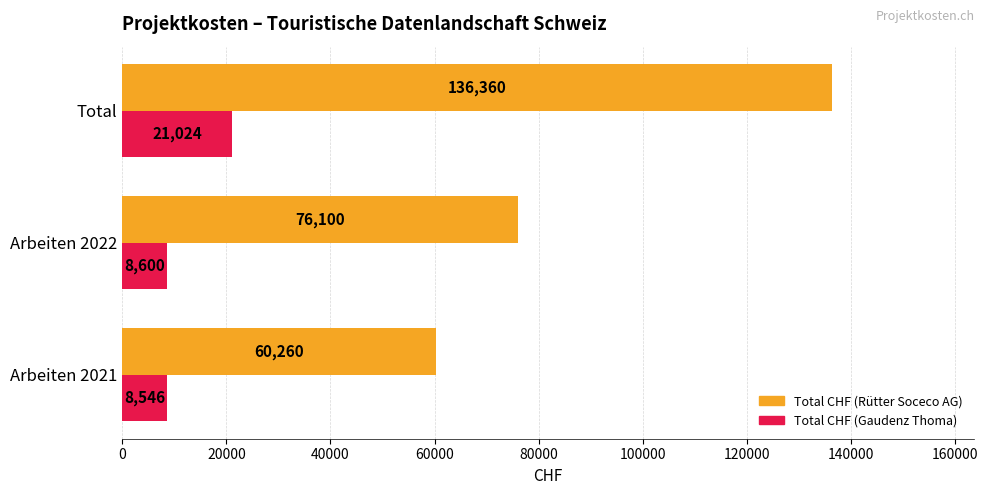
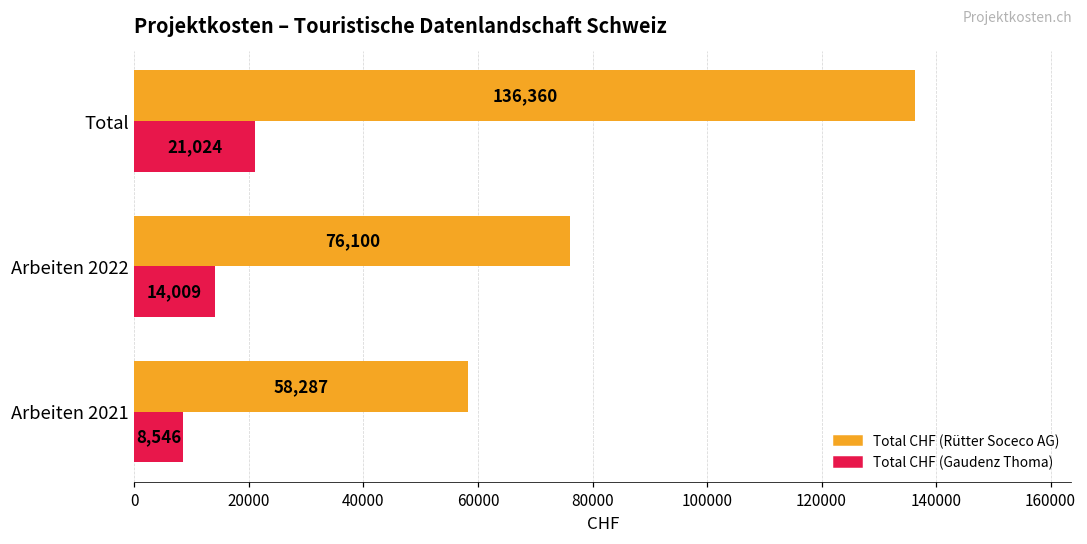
Total CHF (Gaudenz Thoma), Arbeiten 2022: 8,600 -> 14,009
Total CHF (Rütter Soceco AG), Arbeiten 2021: 60,260 -> 58,287
